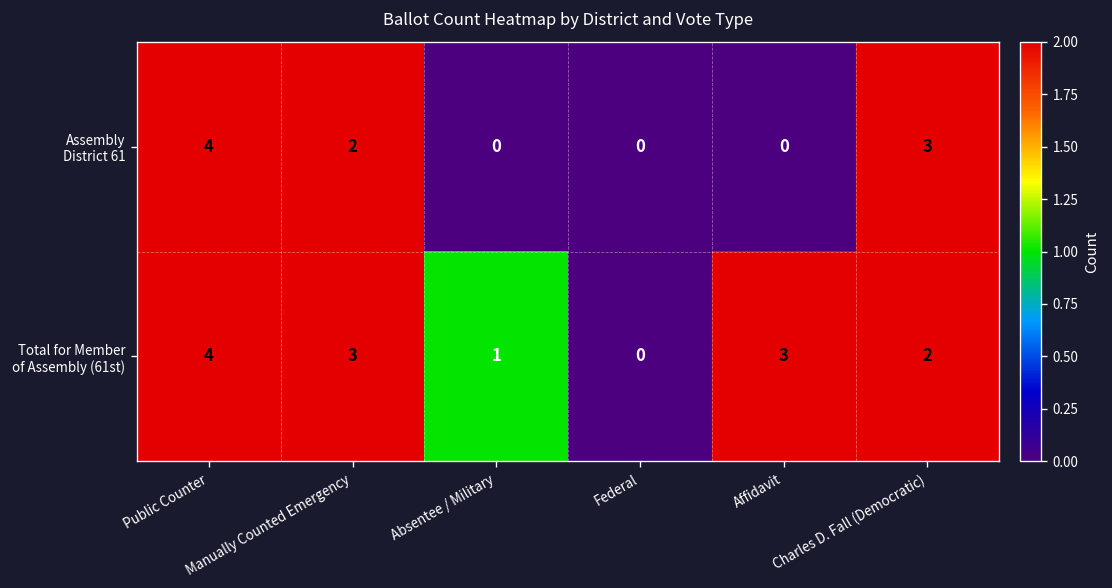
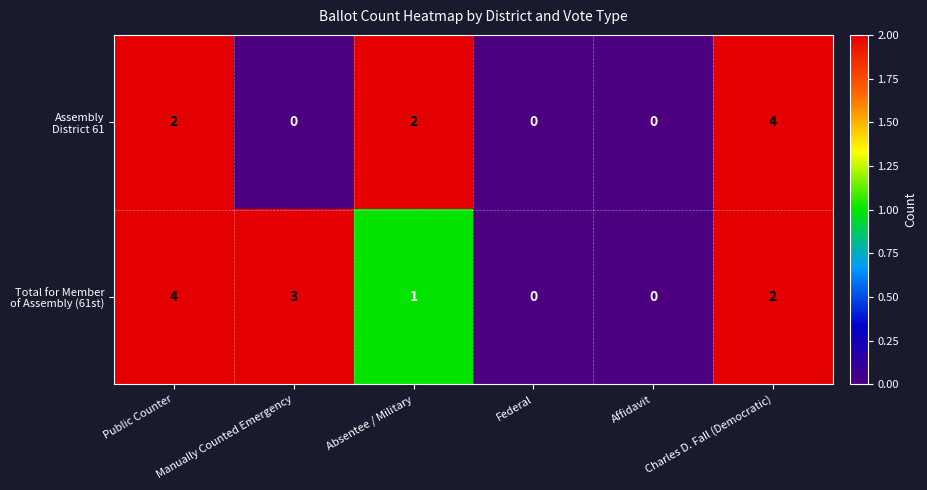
Assembly District 61, Public Counter: 4 -> 2
Assembly District 61, Manually Counted Emergency: 2 -> 0
Assembly District 61, Absentee / Military: 0 -> 2
Assembly District 61, Charles D. Fall (Democratic): 3 -> 4
Total for Member of Assembly (61st), Affidavit: 3 -> 0
